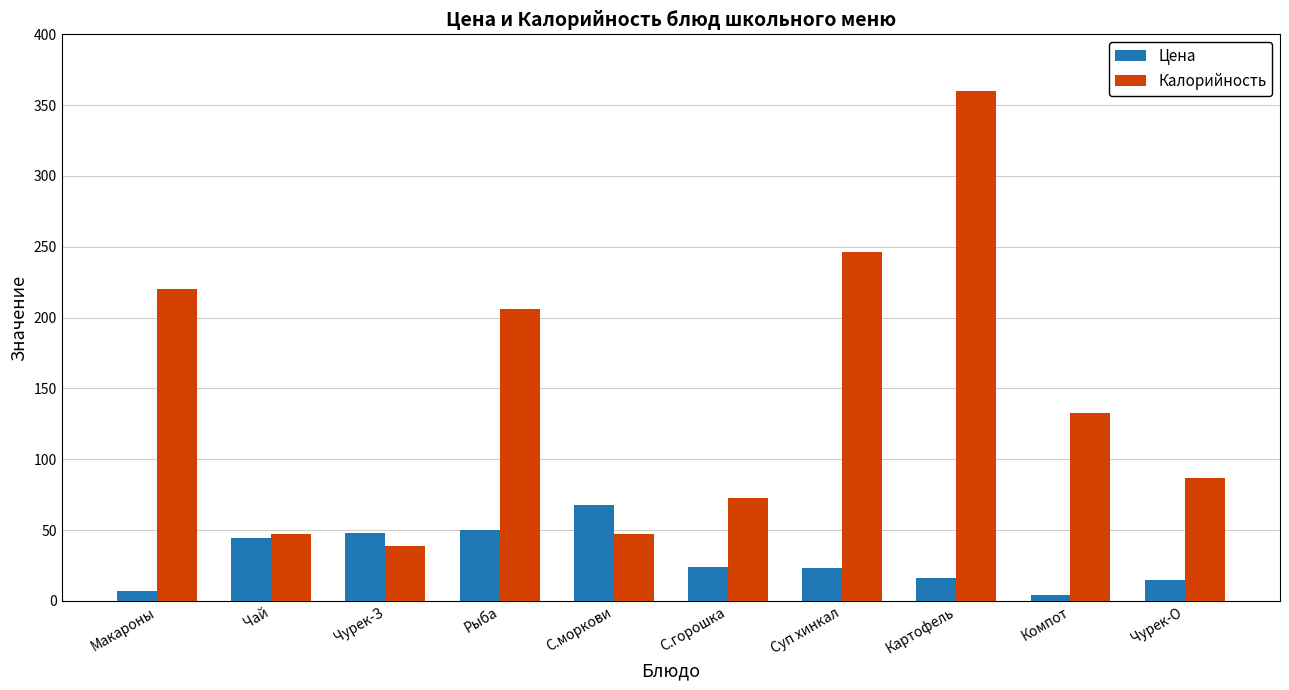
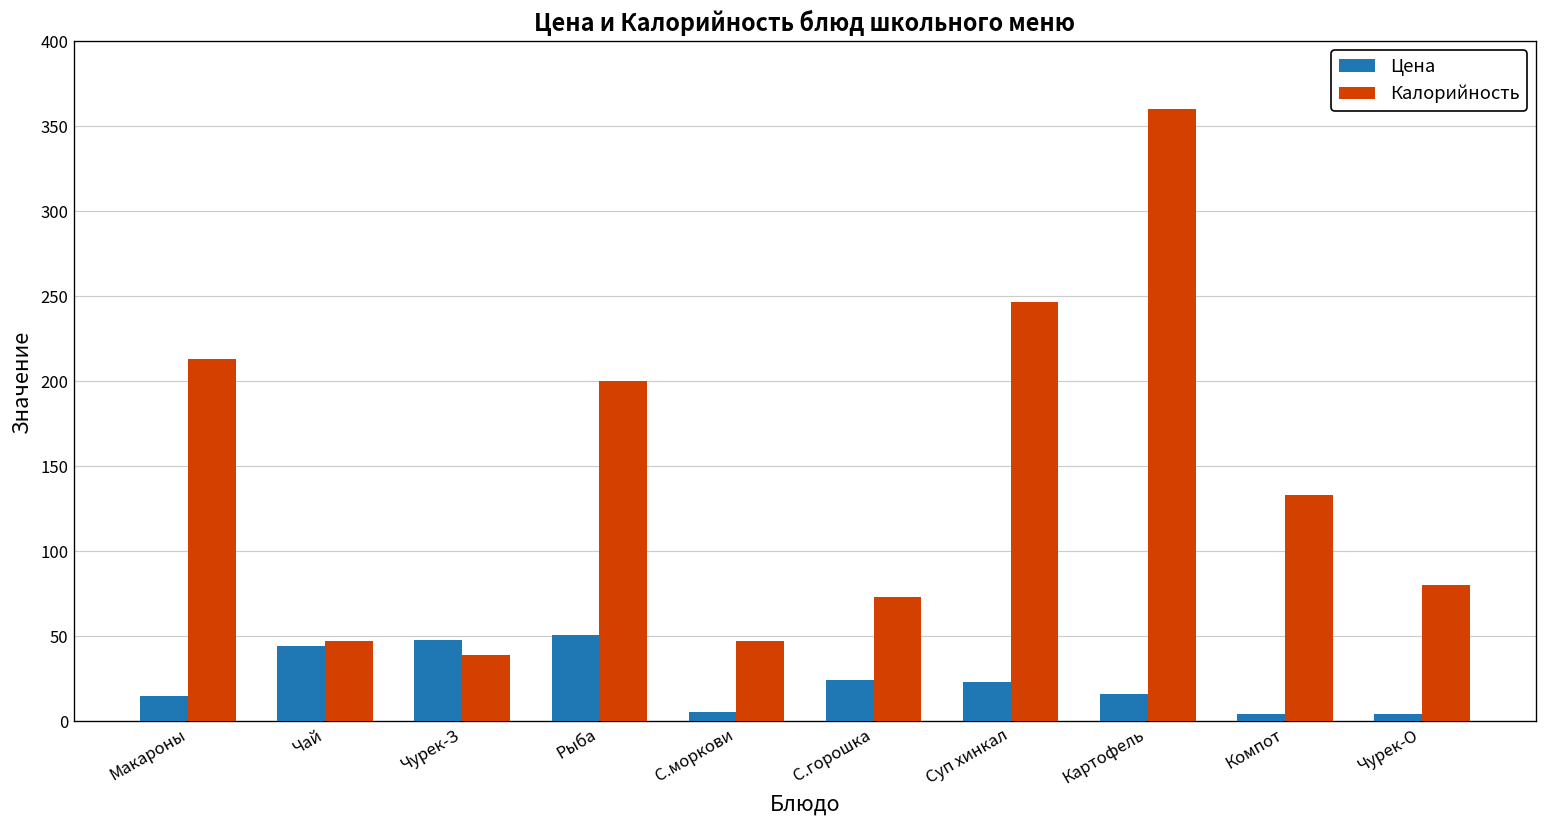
Цена, Макароны: 7 -> 15
Калорийность, Макароны: 220 -> 213
Калорийность, Рыба: 206 -> 200
Цена, С.моркови: 68 -> 5
Цена, Чурек-О: 15 -> 4
Калорийность, Чурек-О: 87 -> 80
